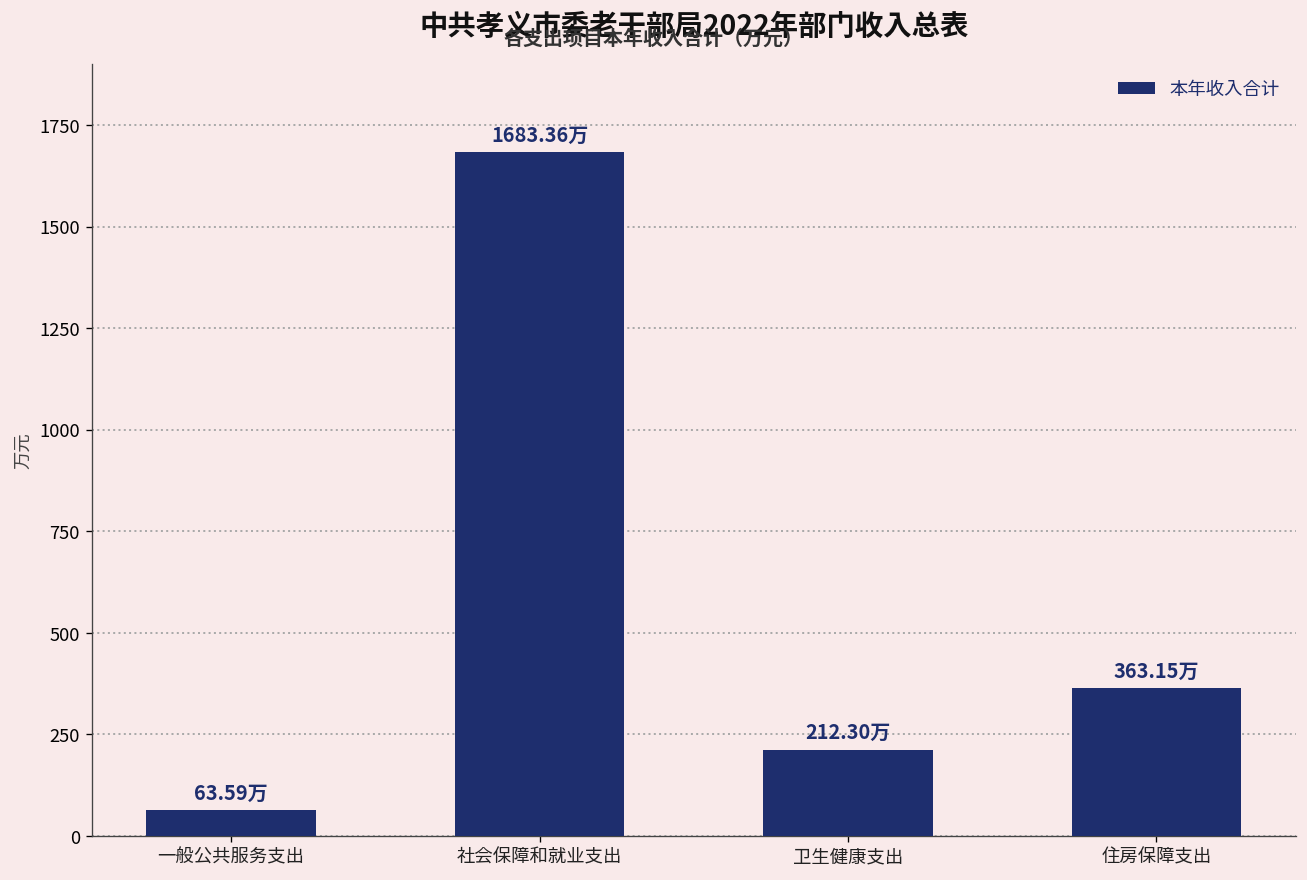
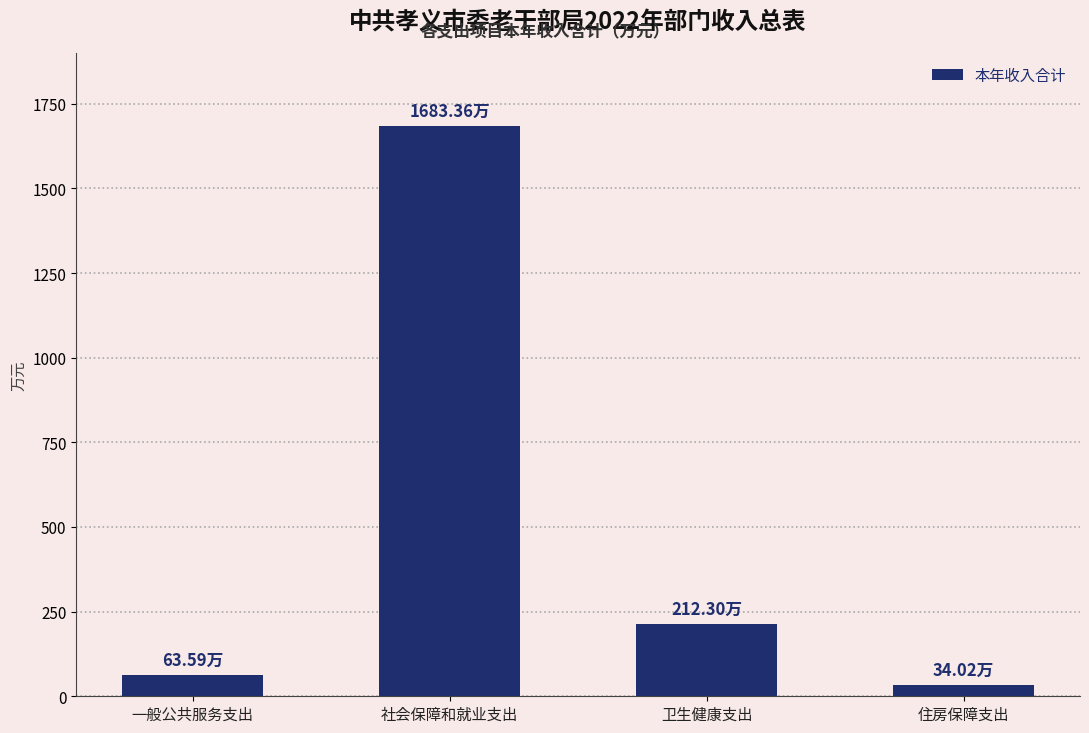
住房保障支出: 363.15万 -> 34.02万
